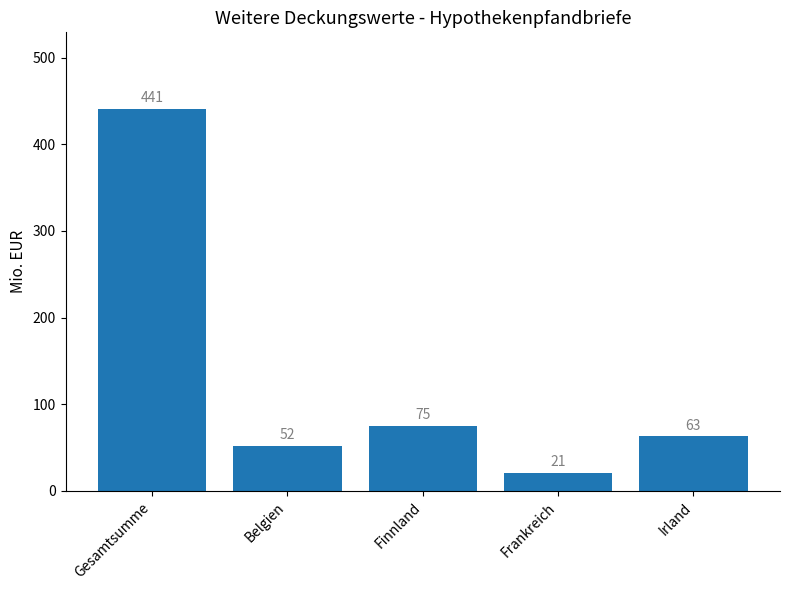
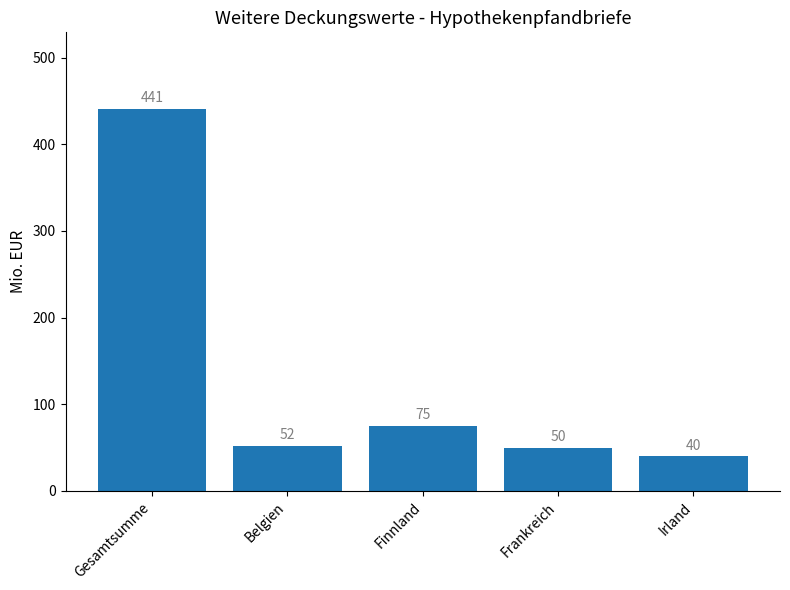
Frankreich: 21 -> 50
Irland: 63 -> 40
